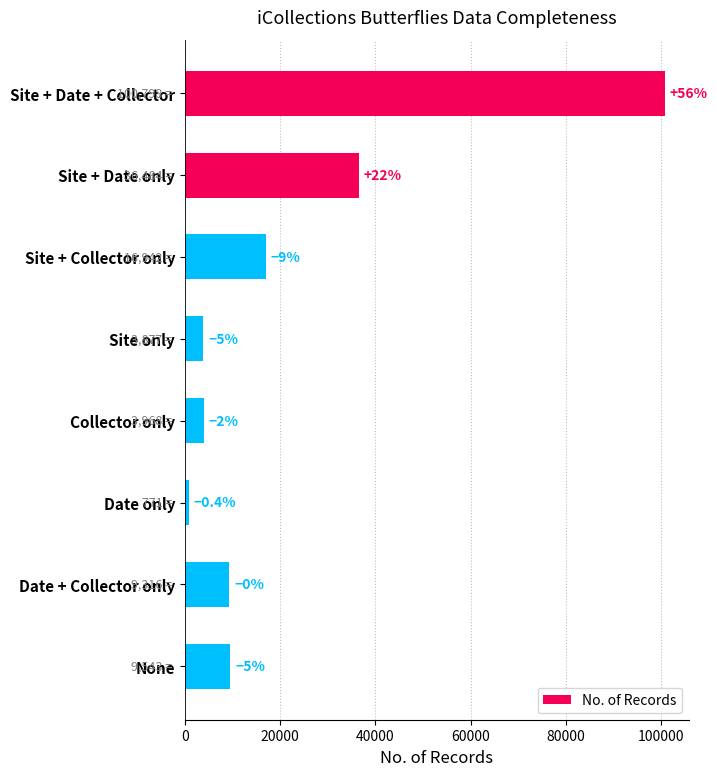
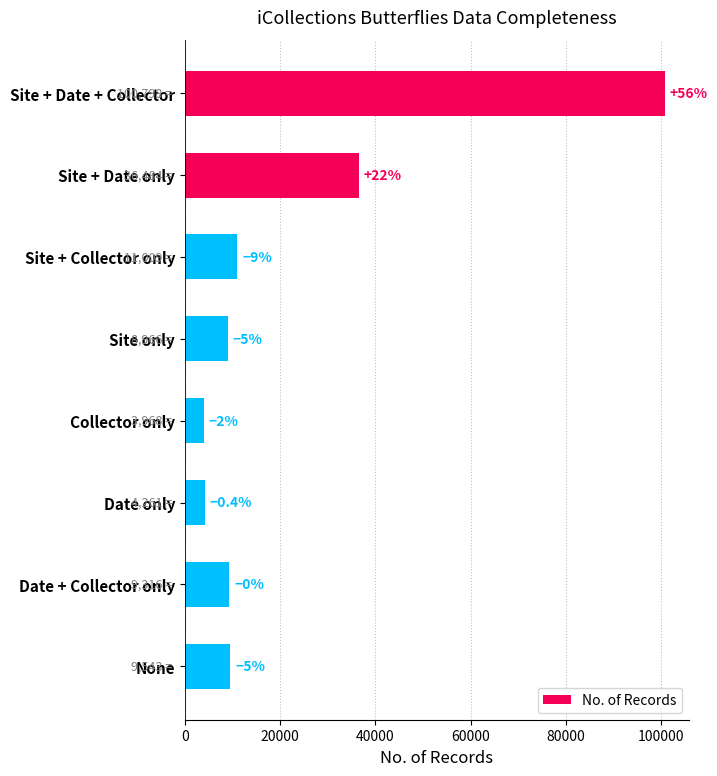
Site + Collector only: 16,942 -> 11,009
Site only: 3,877 -> 8,966
Date only: 771 -> 4,261
